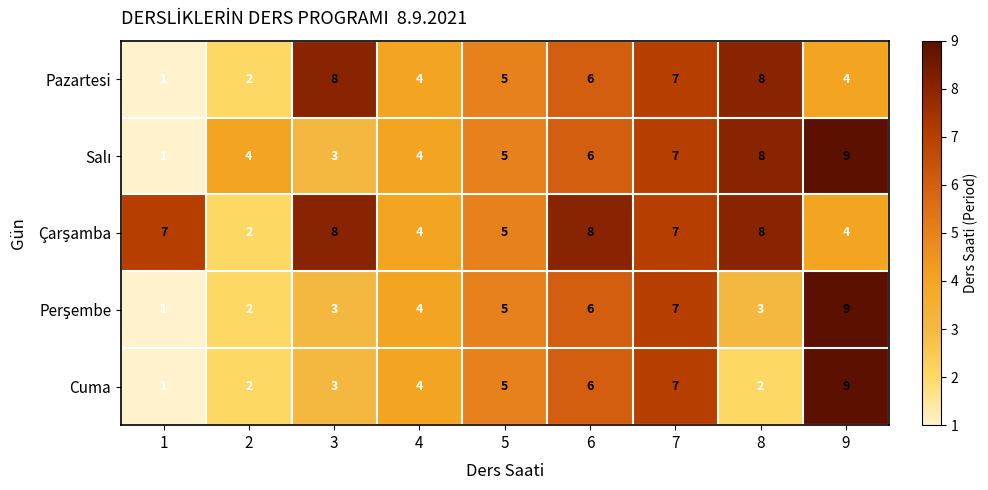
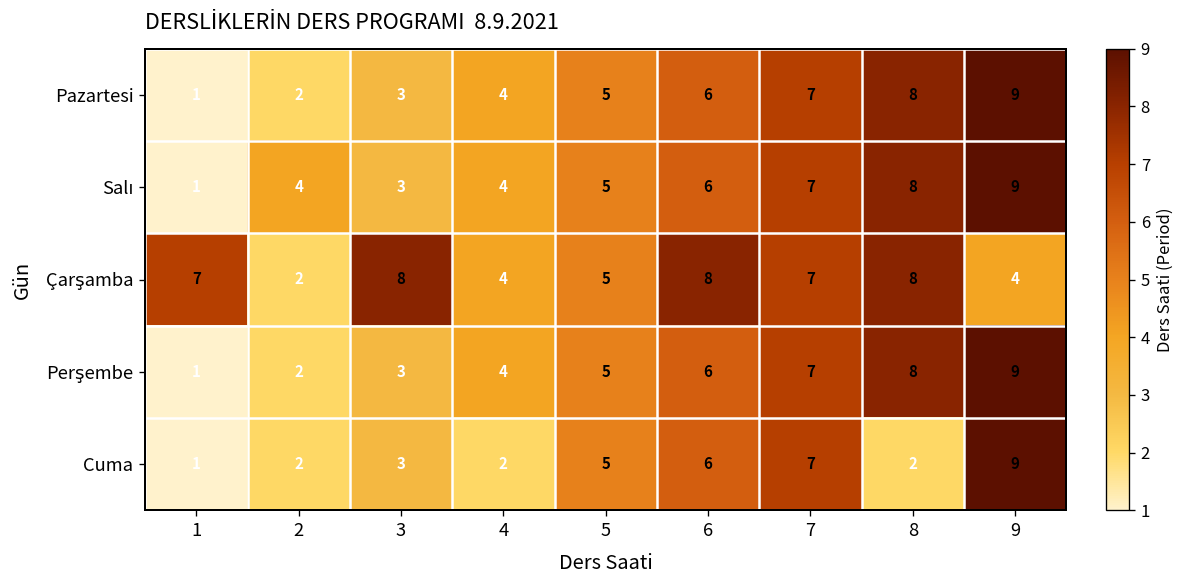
Pazartesi, 3: 8 -> 3
Pazartesi, 9: 4 -> 9
Perşembe, 8: 3 -> 8
Cuma, 4: 4 -> 2
